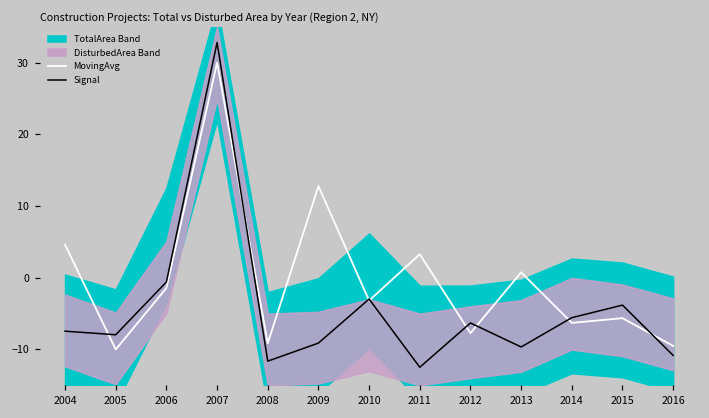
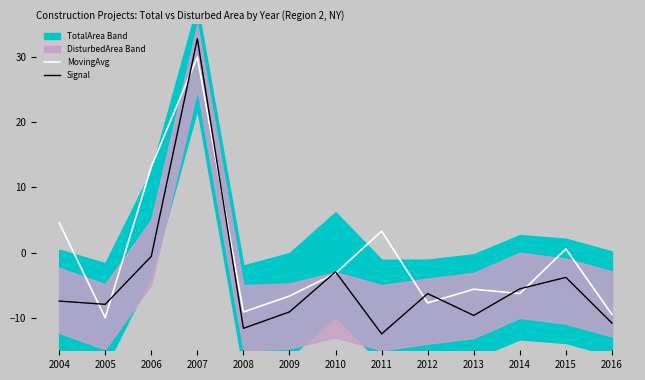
MovingAvg, 2006: -1 -> 13
MovingAvg, 2009: 13 -> -7
MovingAvg, 2013: 1 -> -6
MovingAvg, 2015: -6 -> 1
